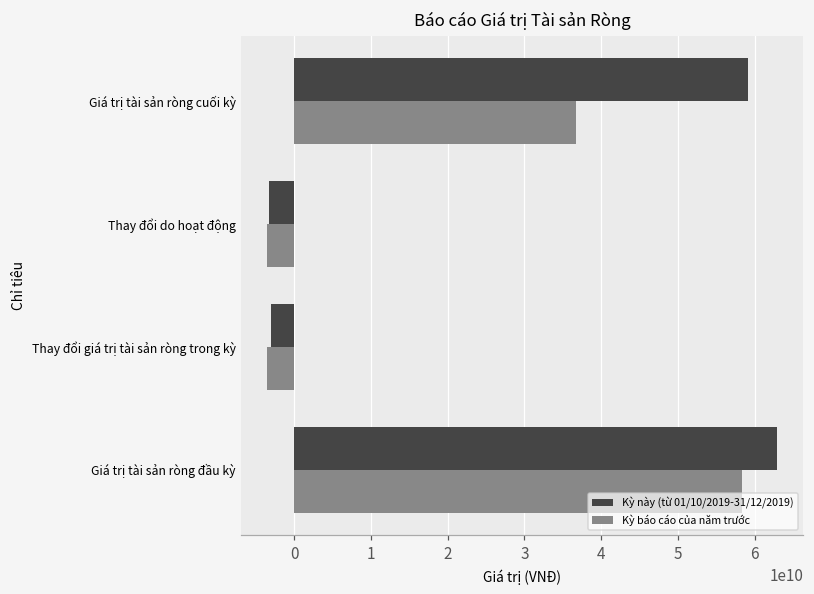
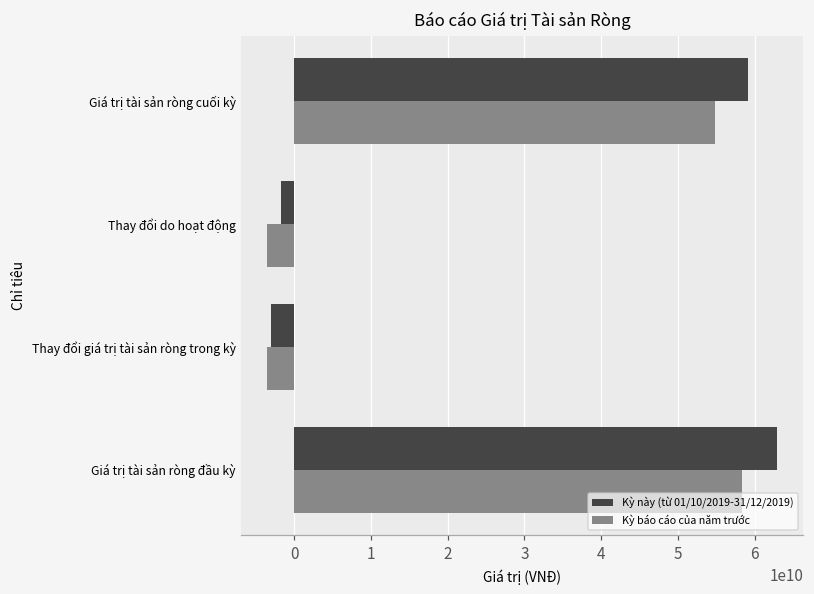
Kỳ báo cáo của năm trước, Giá trị tài sản ròng cuối kỳ: 37000000000 -> 55000000000
Kỳ này (từ 01/10/2019-31/12/2019), Thay đổi do hoạt động: -3000000000 -> -2000000000
